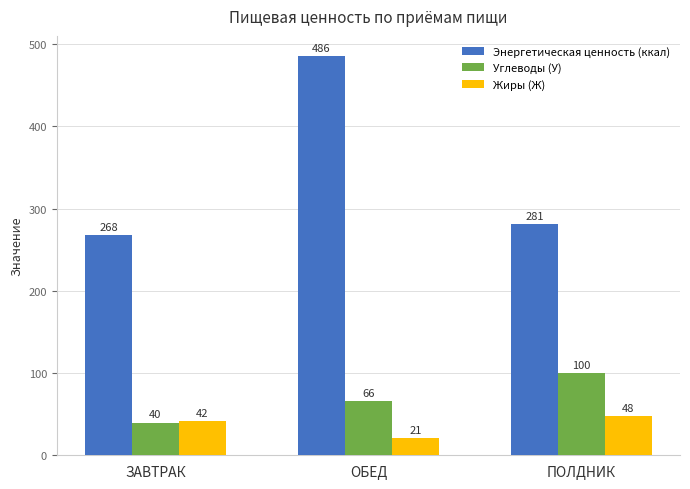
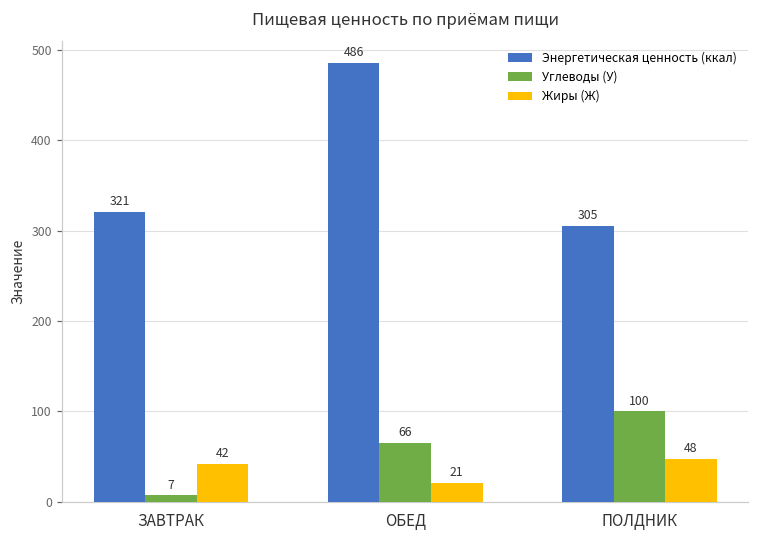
Энергетическая ценность (ккал), ЗАВТРАК: 268 -> 321
Углеводы (У), ЗАВТРАК: 40 -> 7
Энергетическая ценность (ккал), ПОЛДНИК: 281 -> 305
